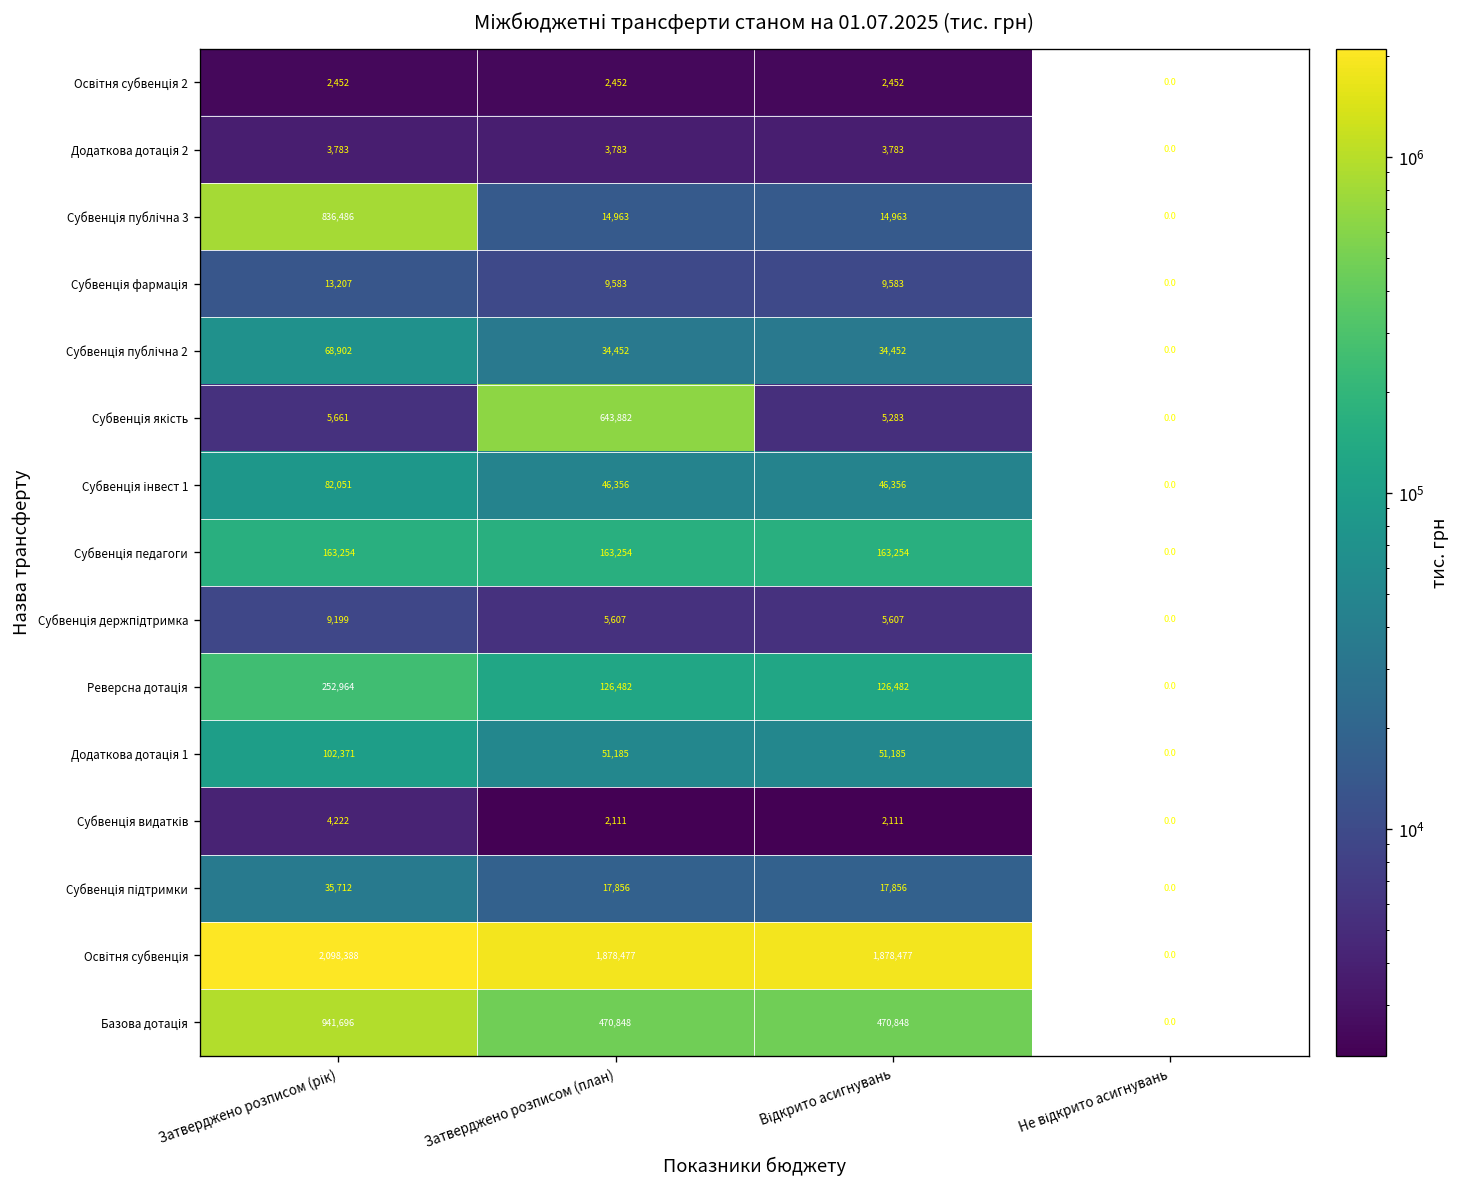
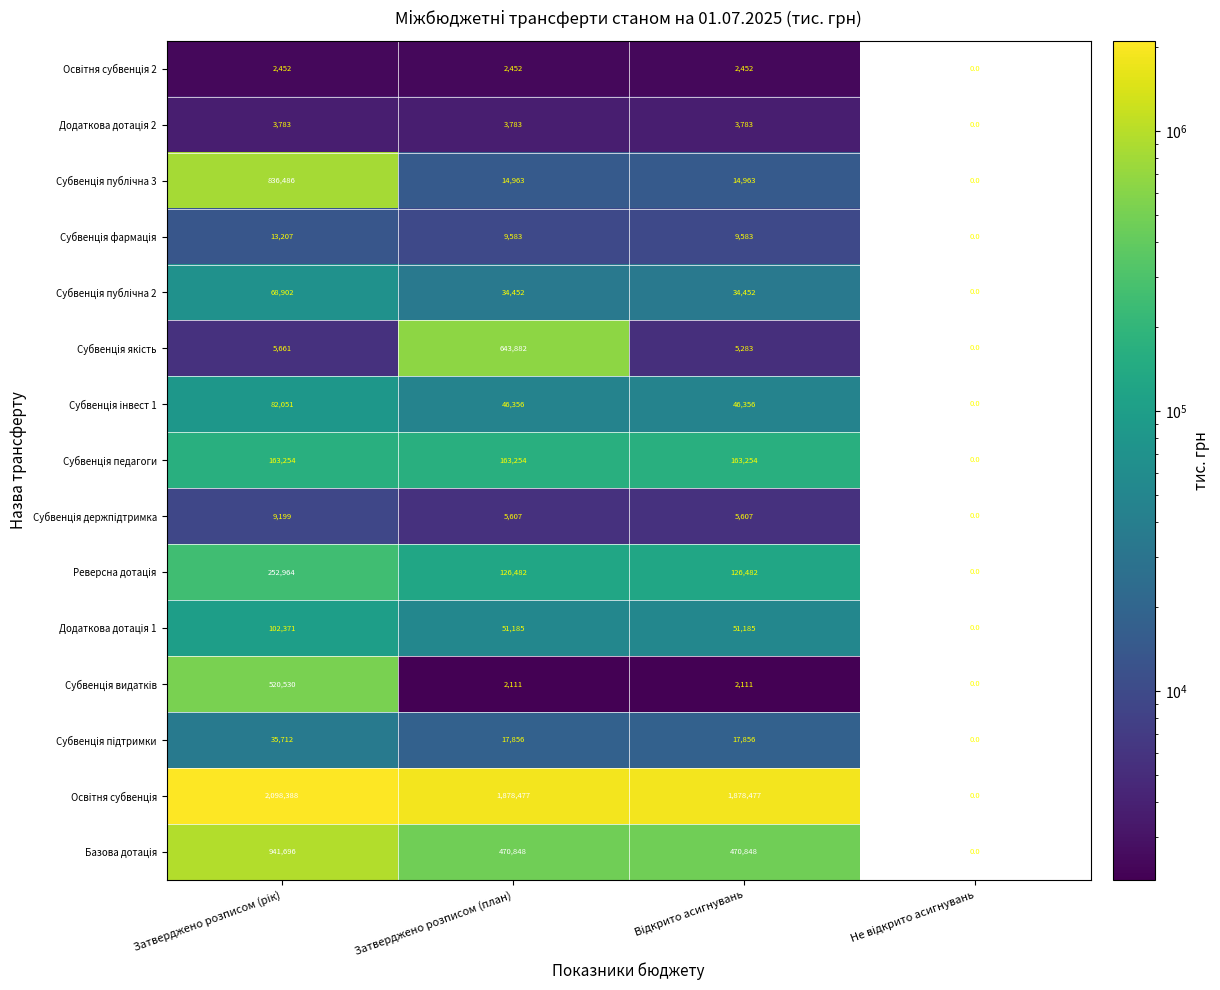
Субвенція видатків, Затверджено розписом (рік): 4,222 -> 520,530
